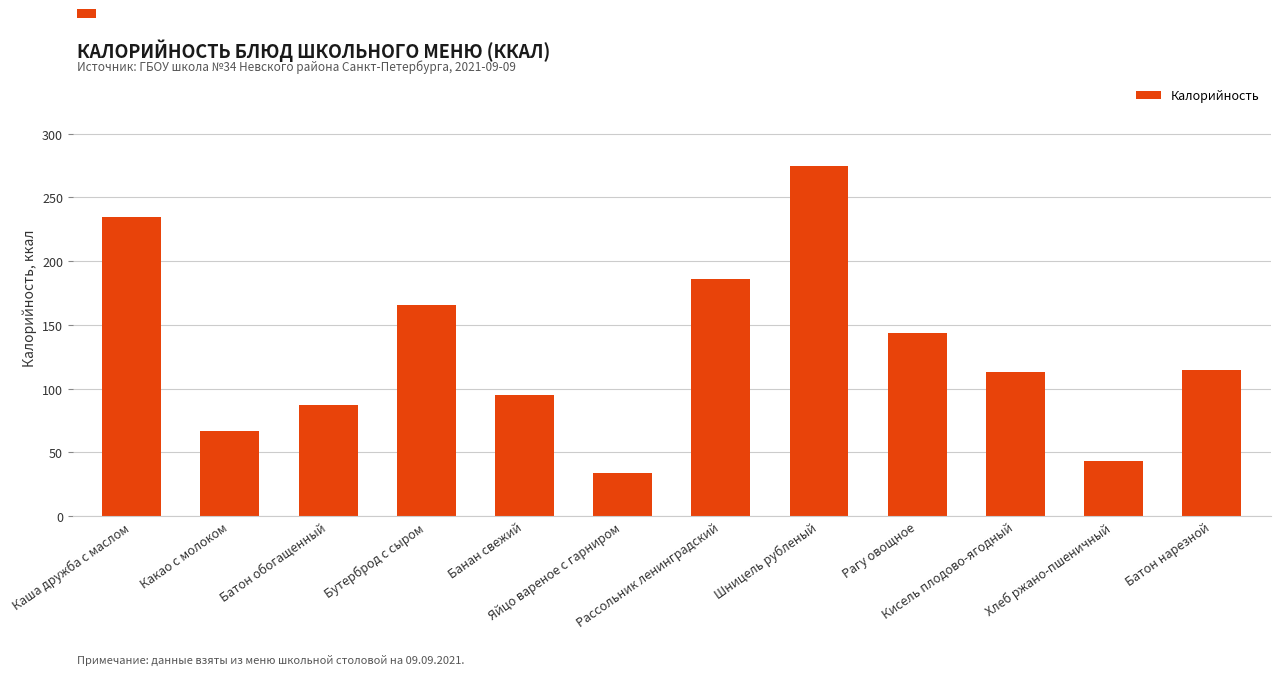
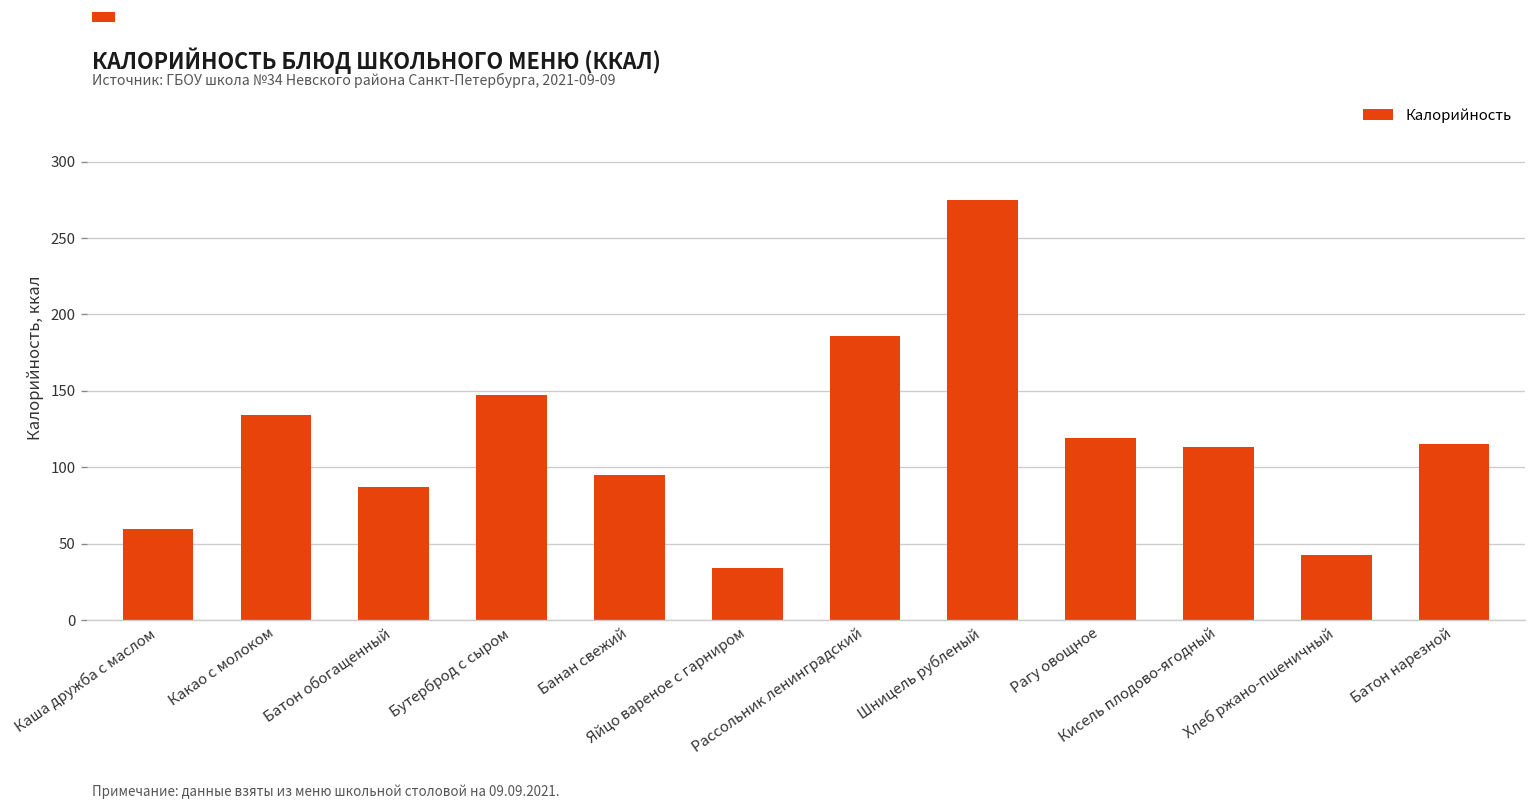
Каша дружба с маслом: 235 -> 60
Какао с молоком: 67 -> 134
Бутерброд с сыром: 166 -> 147
Рагу овощное: 144 -> 119
